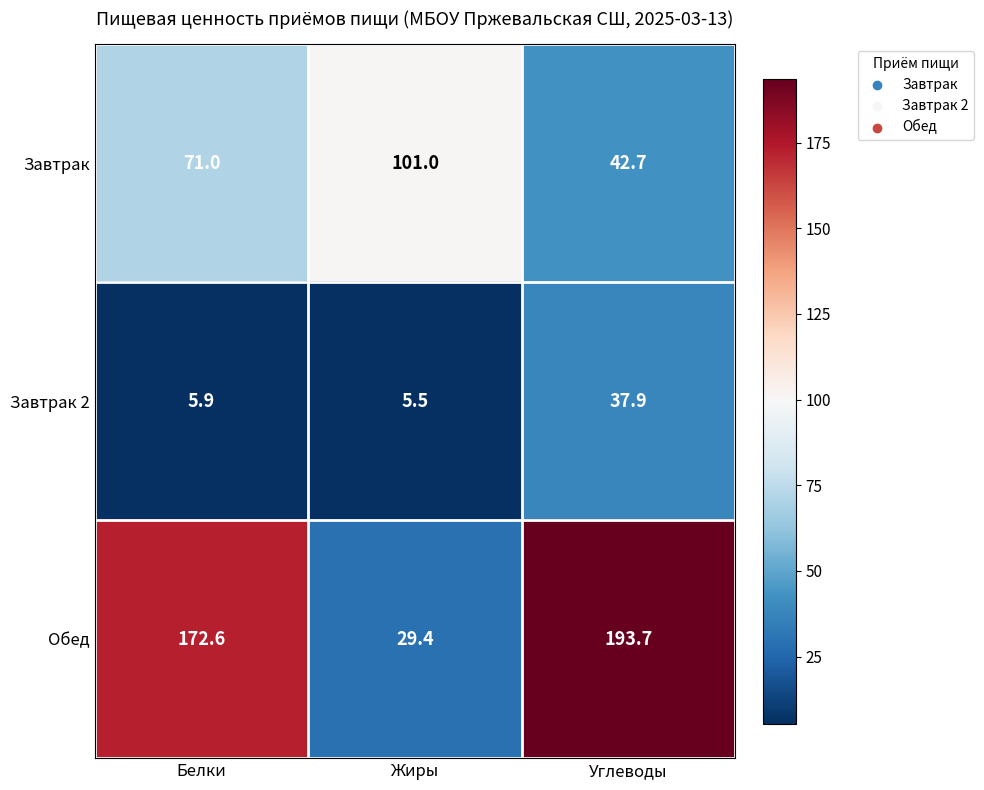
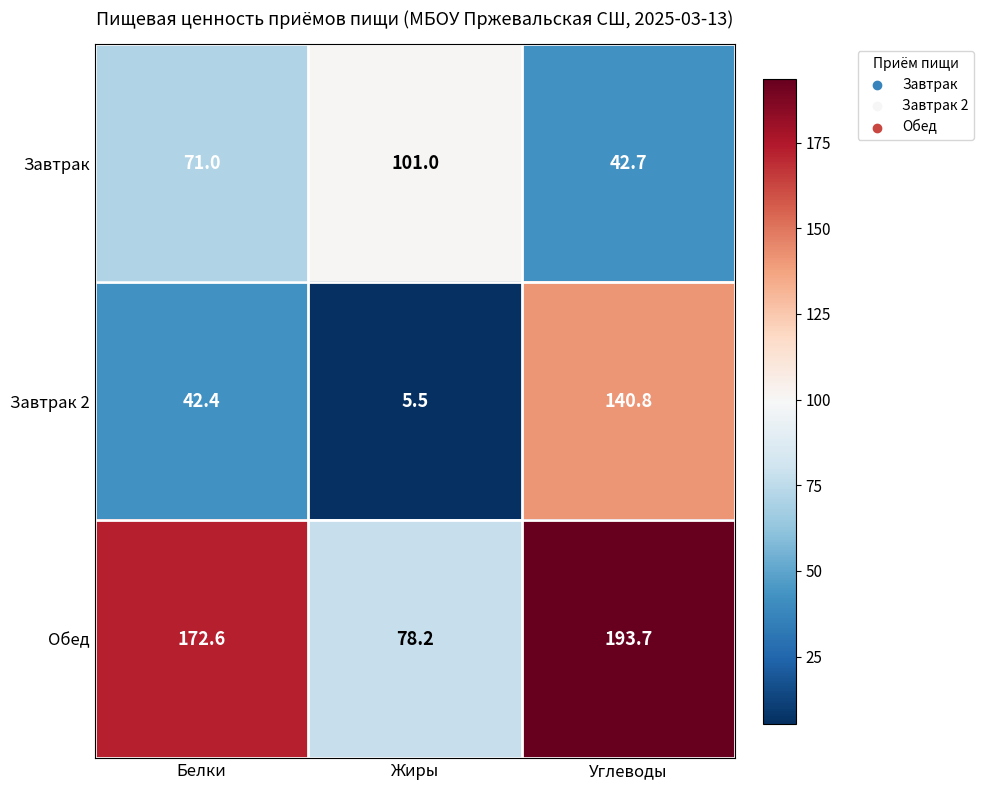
Завтрак 2, Белки: 5.9 -> 42.4
Завтрак 2, Углеводы: 37.9 -> 140.8
Обед, Жиры: 29.4 -> 78.2
